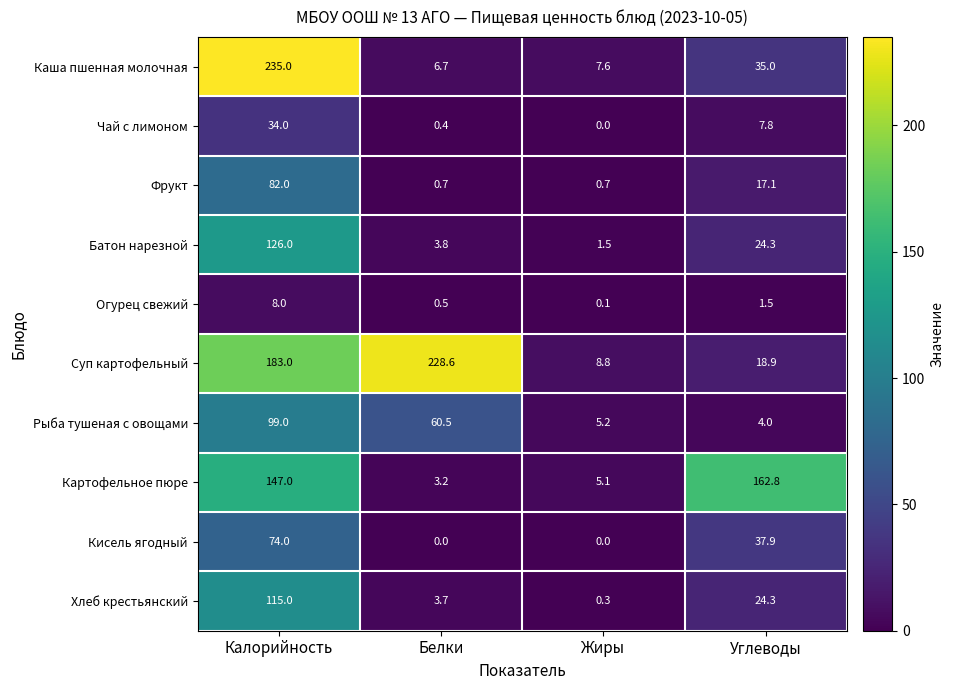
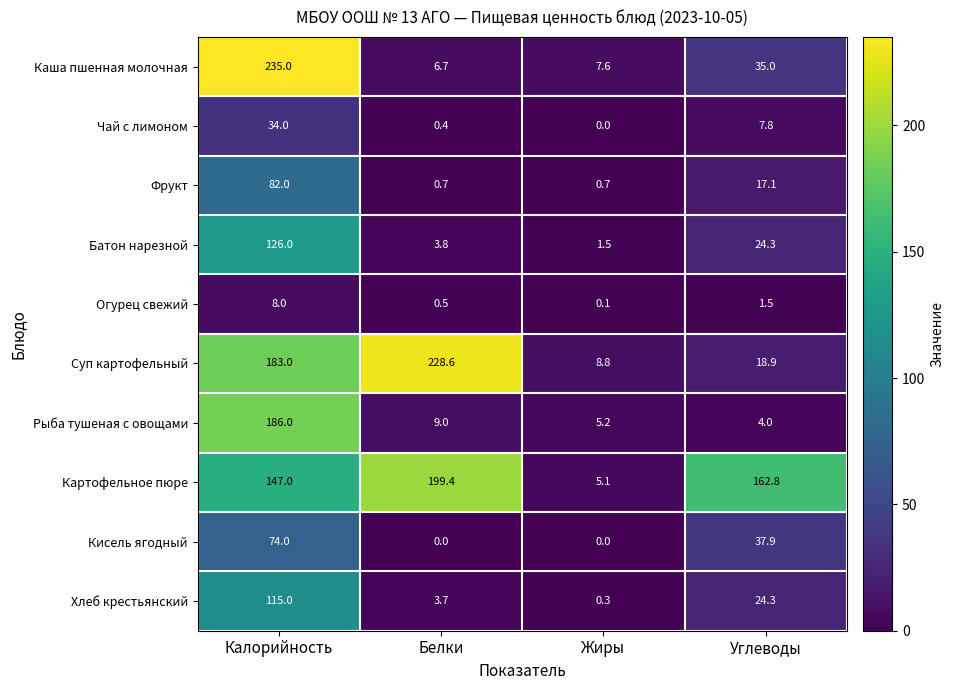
Рыба тушеная с овощами, Калорийность: 99.0 -> 186.0
Рыба тушеная с овощами, Белки: 60.5 -> 9.0
Картофельное пюре, Белки: 3.2 -> 199.4
